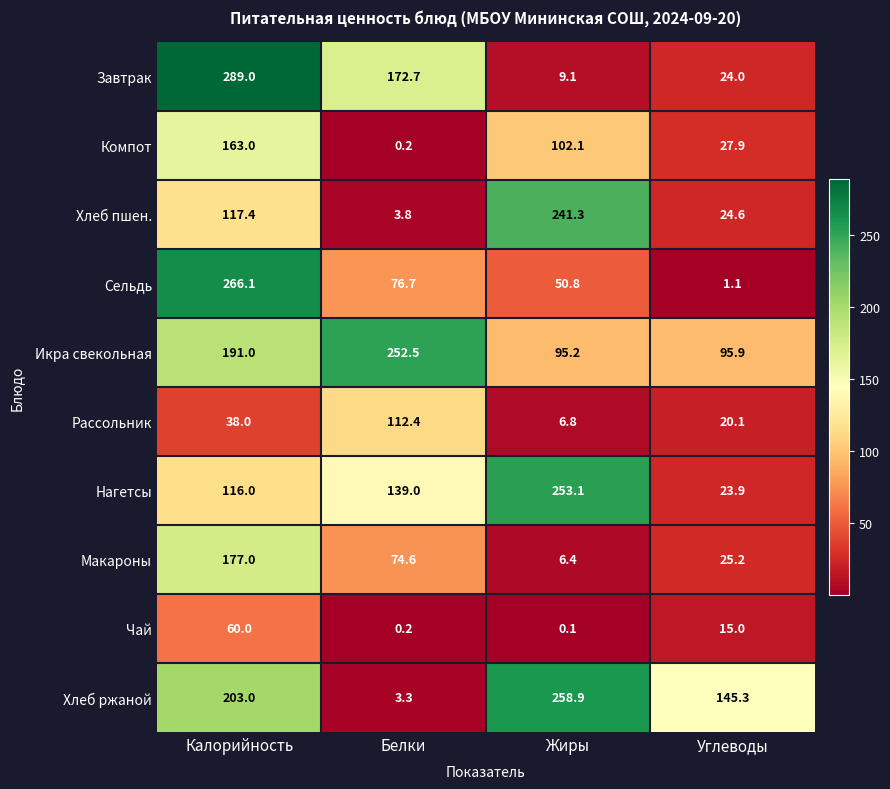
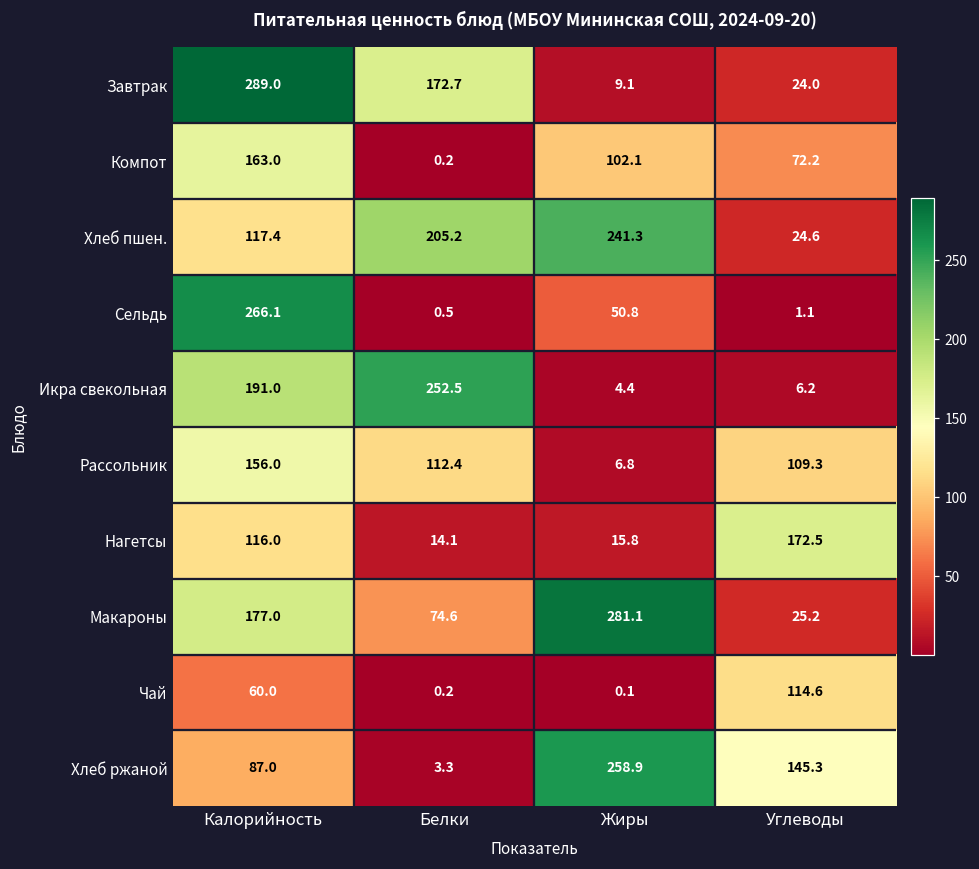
Компот, Углеводы: 27.9 -> 72.2
Хлеб пшен., Белки: 3.8 -> 205.2
Сельдь, Белки: 76.7 -> 0.5
Икра свекольная, Жиры: 95.2 -> 4.4
Икра свекольная, Углеводы: 95.9 -> 6.2
Рассольник, Калорийность: 38.0 -> 156.0
Рассольник, Углеводы: 20.1 -> 109.3
Нагетсы, Белки: 139.0 -> 14.1
Нагетсы, Жиры: 253.1 -> 15.8
Нагетсы, Углеводы: 23.9 -> 172.5
Макароны, Жиры: 6.4 -> 281.1
Чай, Углеводы: 15.0 -> 114.6
Хлеб ржаной, Калорийность: 203.0 -> 87.0
